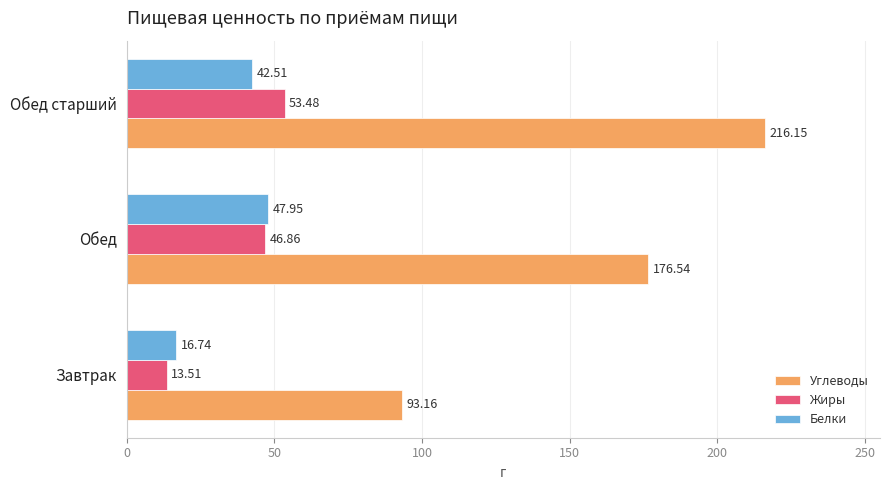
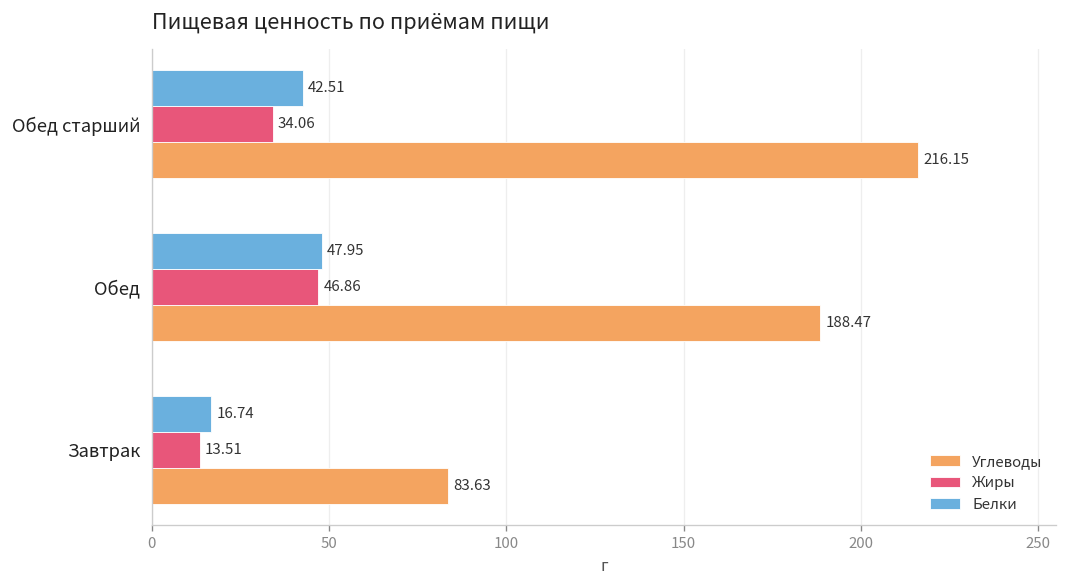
Жиры, Обед старший: 53.48 -> 34.06
Углеводы, Обед: 176.54 -> 188.47
Углеводы, Завтрак: 93.16 -> 83.63
